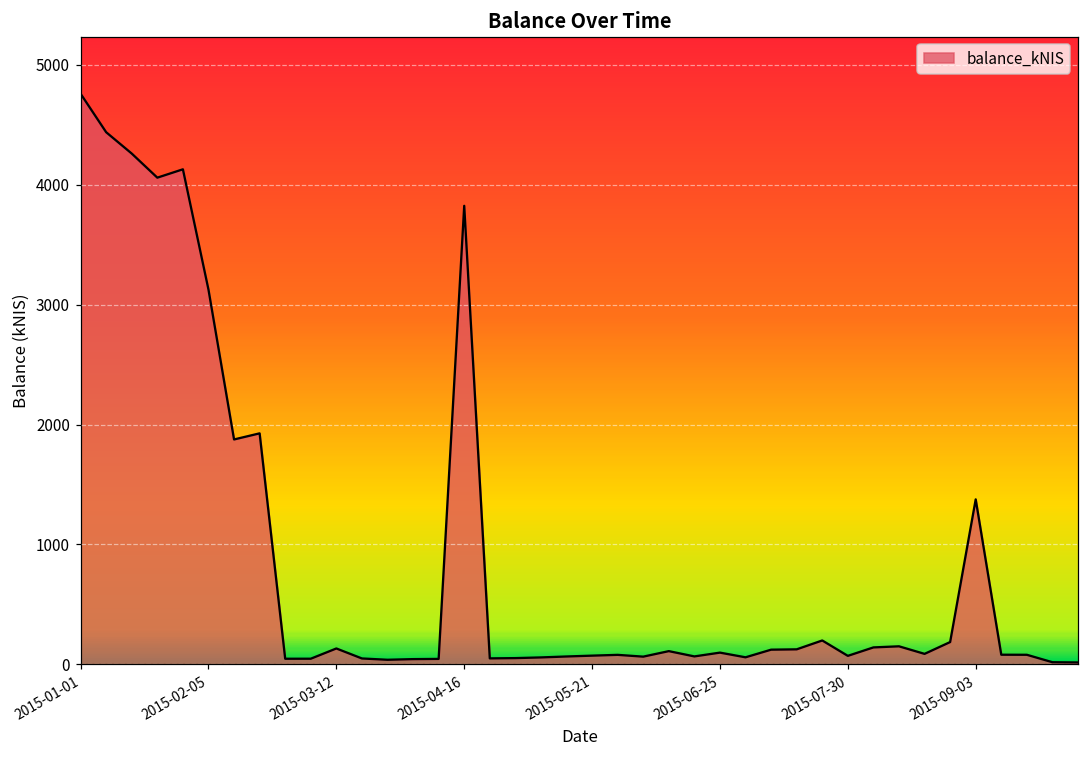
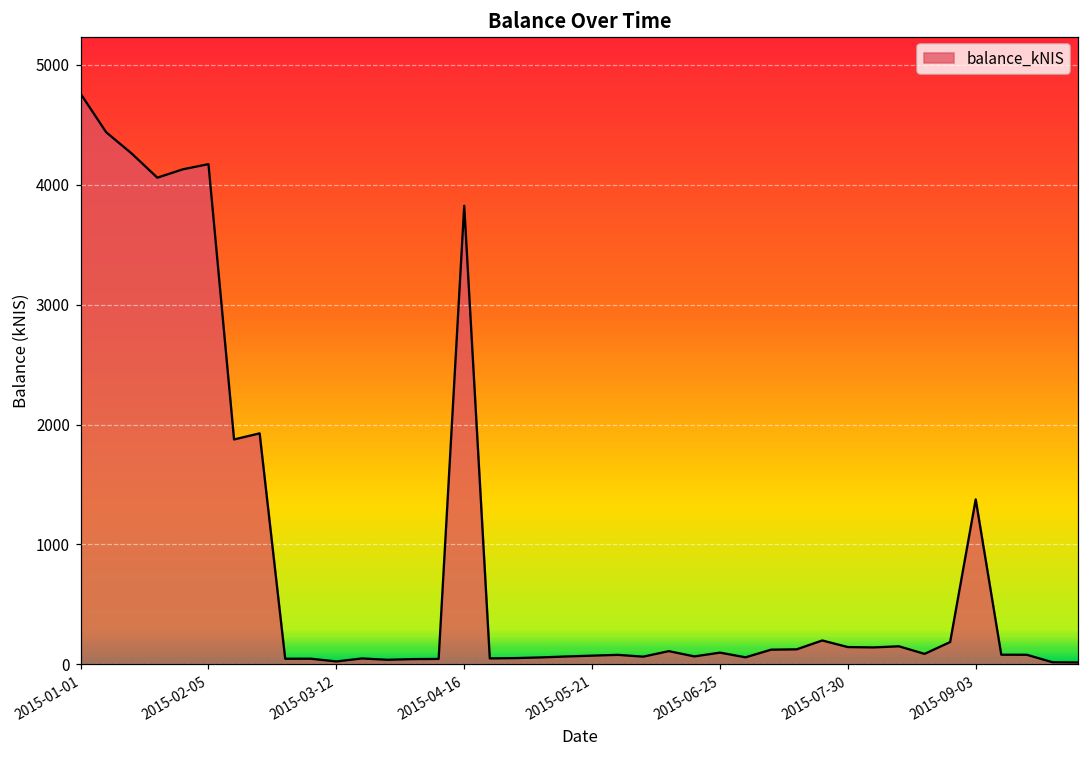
2015-02-05: 3120 -> 4170
2015-03-12: 130 -> 30
2015-07-30: 70 -> 150
